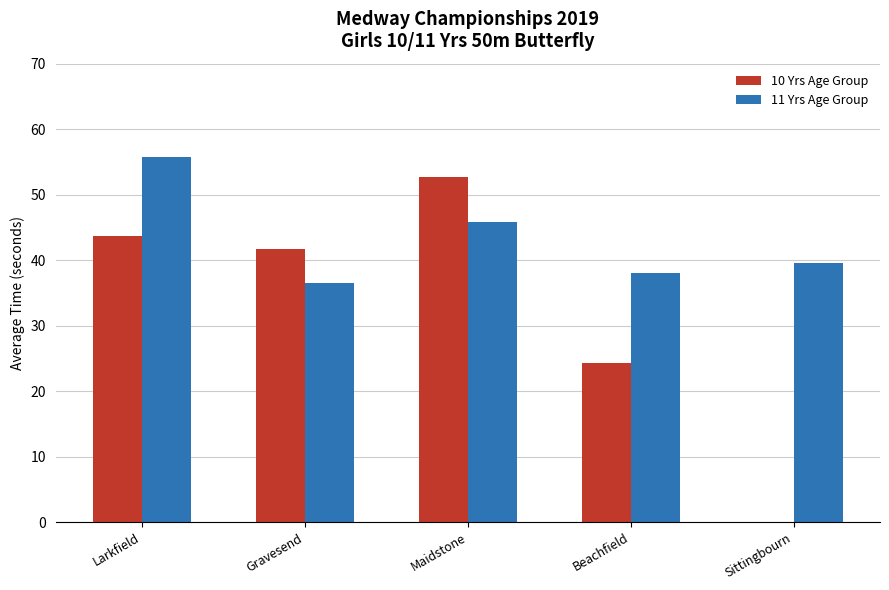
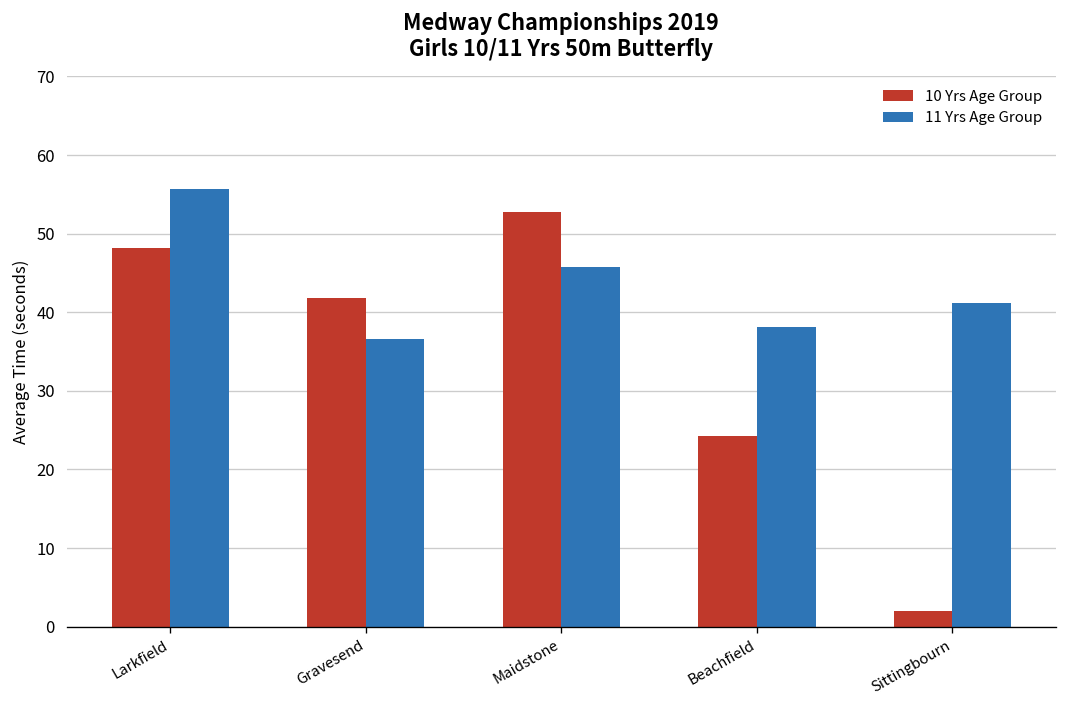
10 Yrs Age Group, Larkfield: 44 -> 48
10 Yrs Age Group, Sittingbourn: 0 -> 2
11 Yrs Age Group, Sittingbourn: 40 -> 41
